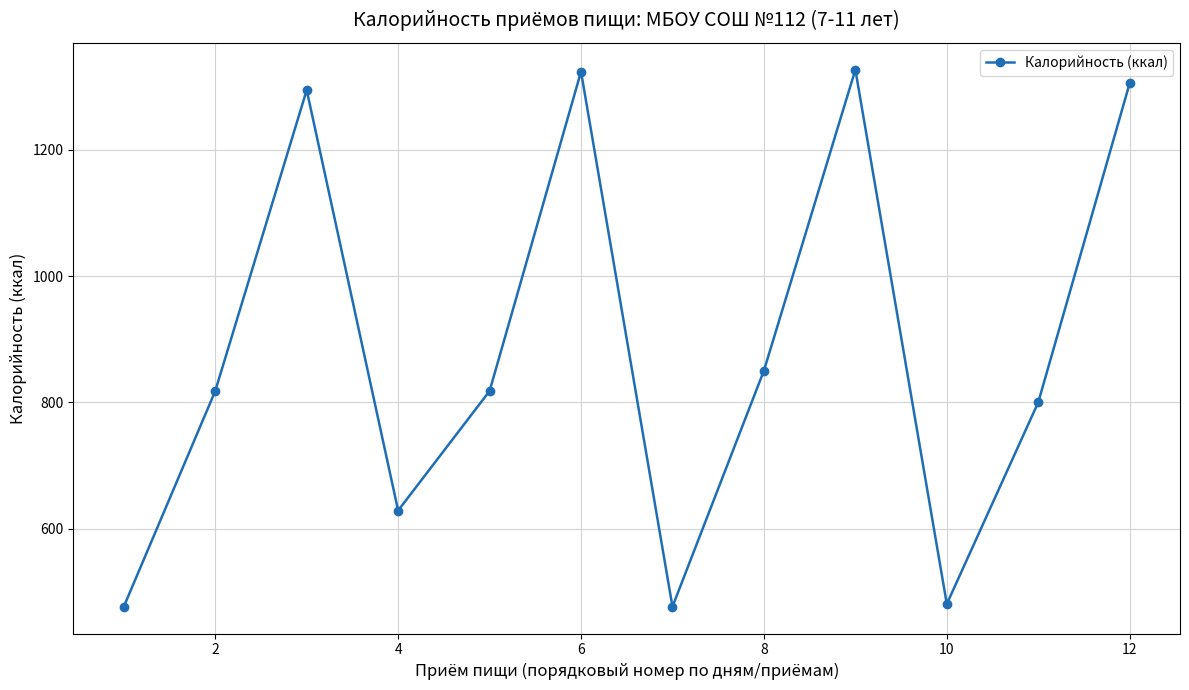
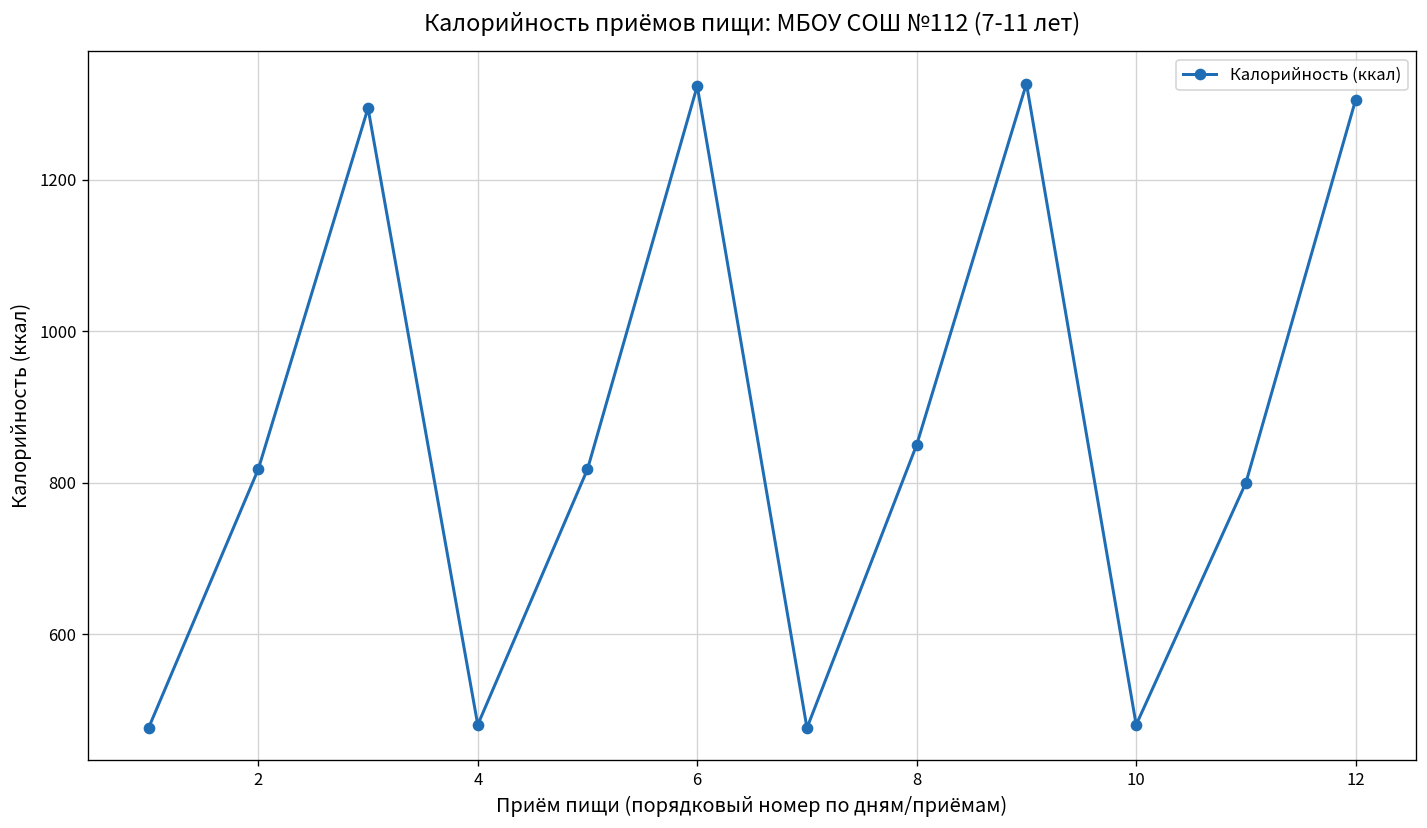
4: 630 -> 480
